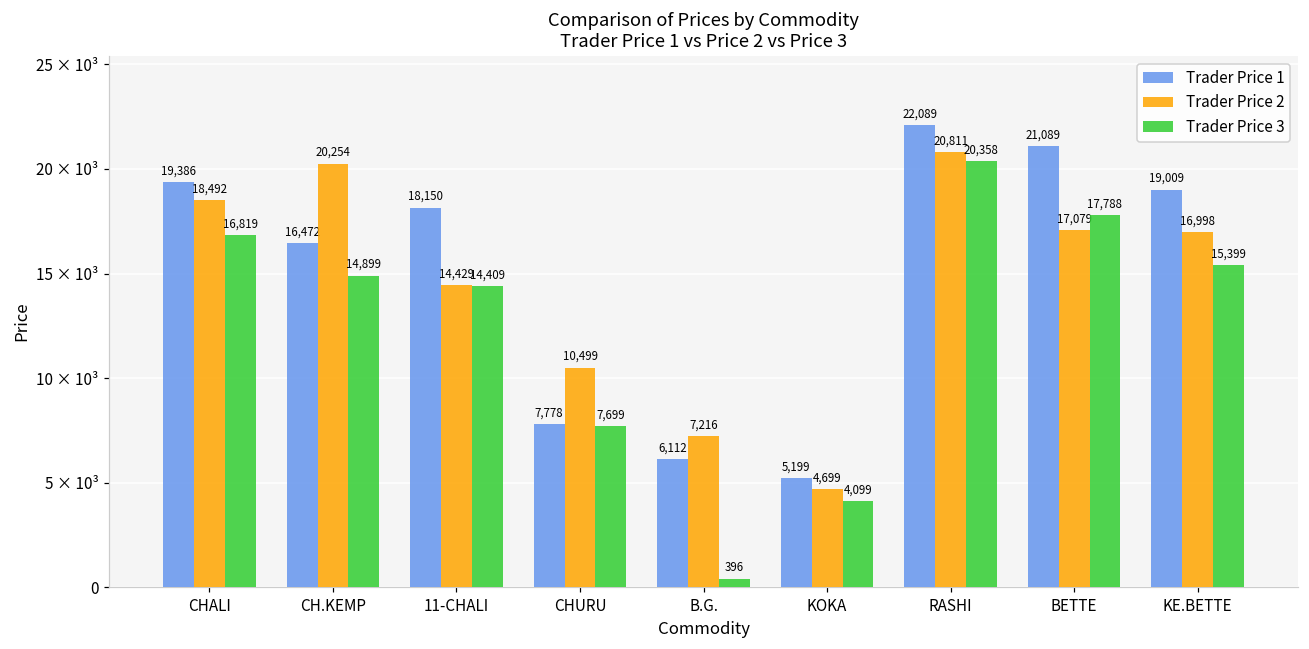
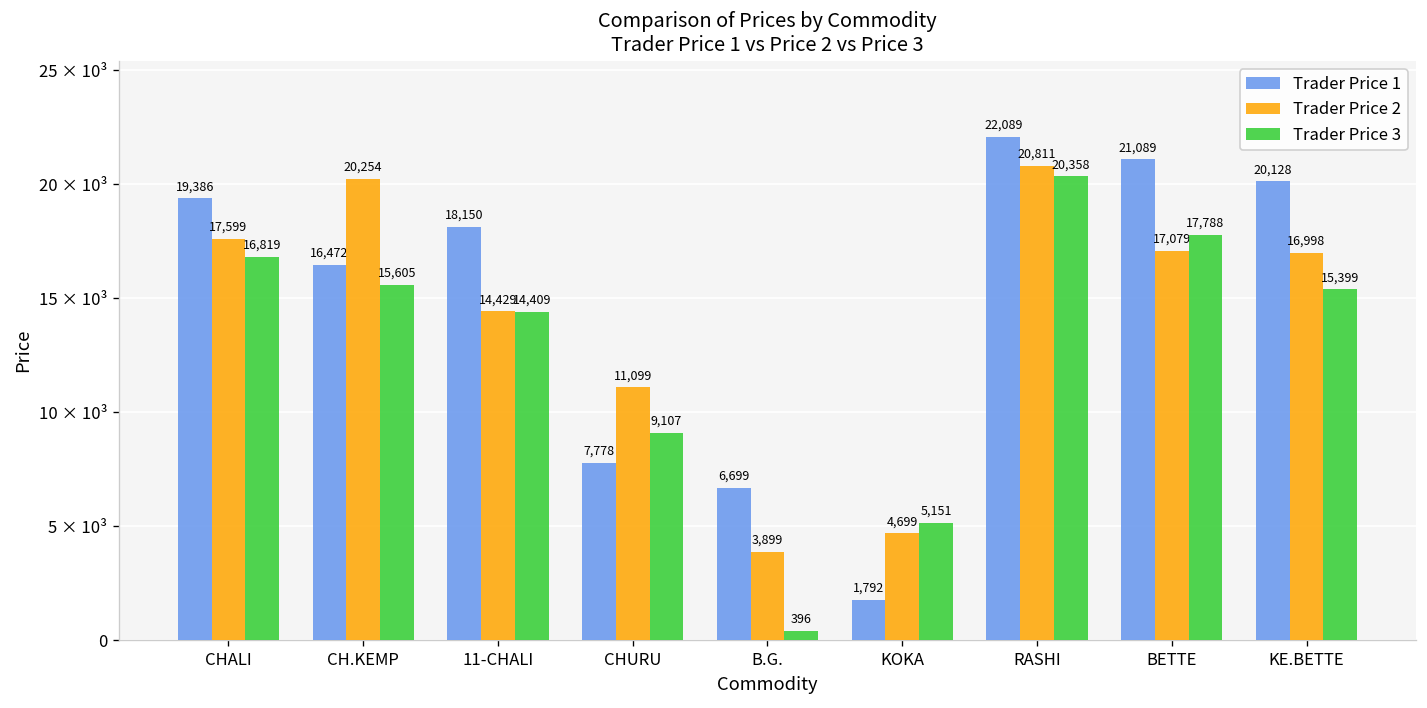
Trader Price 2, CHALI: 18,492 -> 17,599
Trader Price 3, CH.KEMP: 14,899 -> 15,605
Trader Price 2, CHURU: 10,499 -> 11,099
Trader Price 3, CHURU: 7,699 -> 9,107
Trader Price 1, B.G.: 6,112 -> 6,699
Trader Price 2, B.G.: 7,216 -> 3,899
Trader Price 1, KOKA: 5,199 -> 1,792
Trader Price 3, KOKA: 4,099 -> 5,151
Trader Price 1, KE.BETTE: 19,009 -> 20,128
